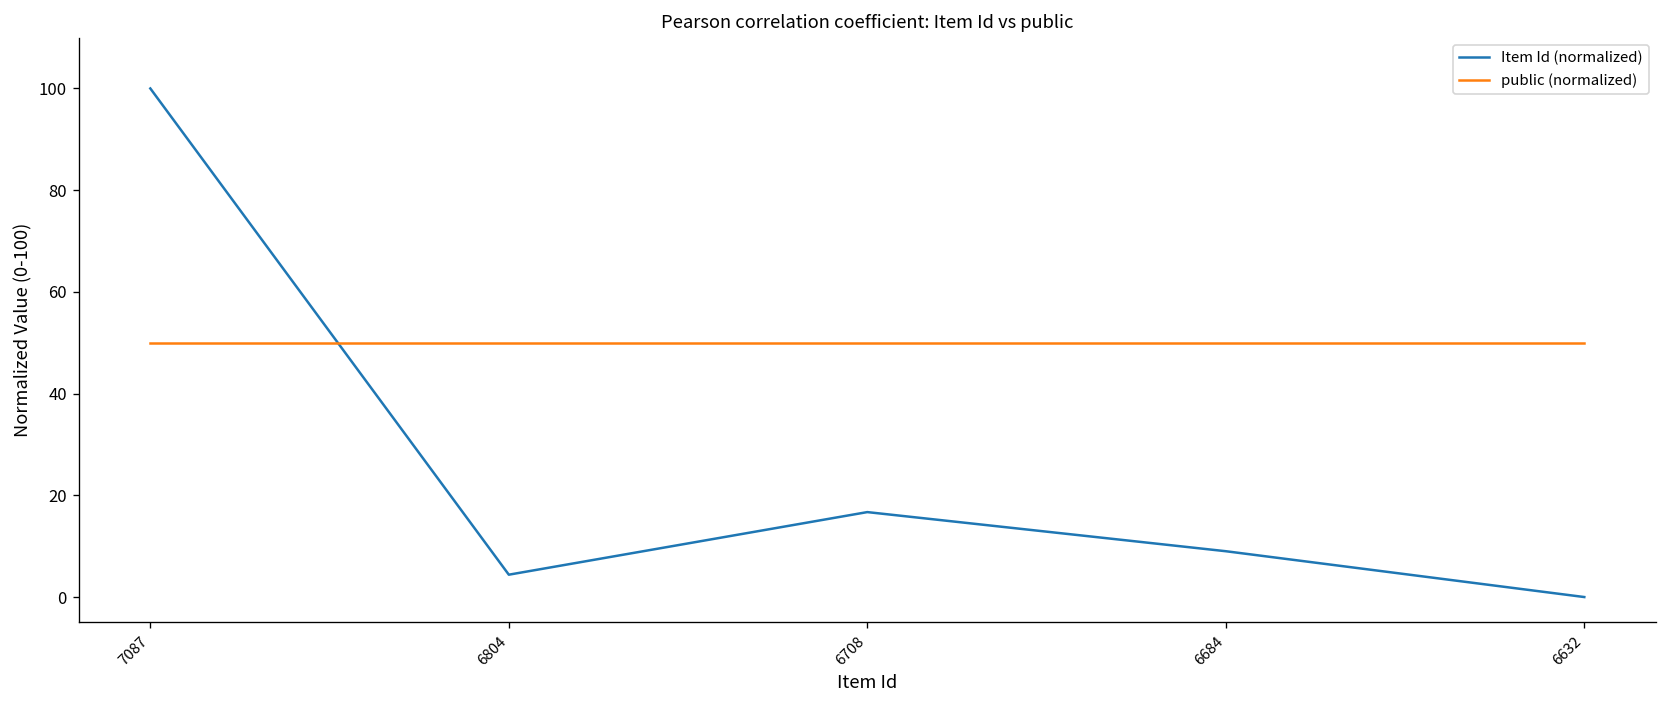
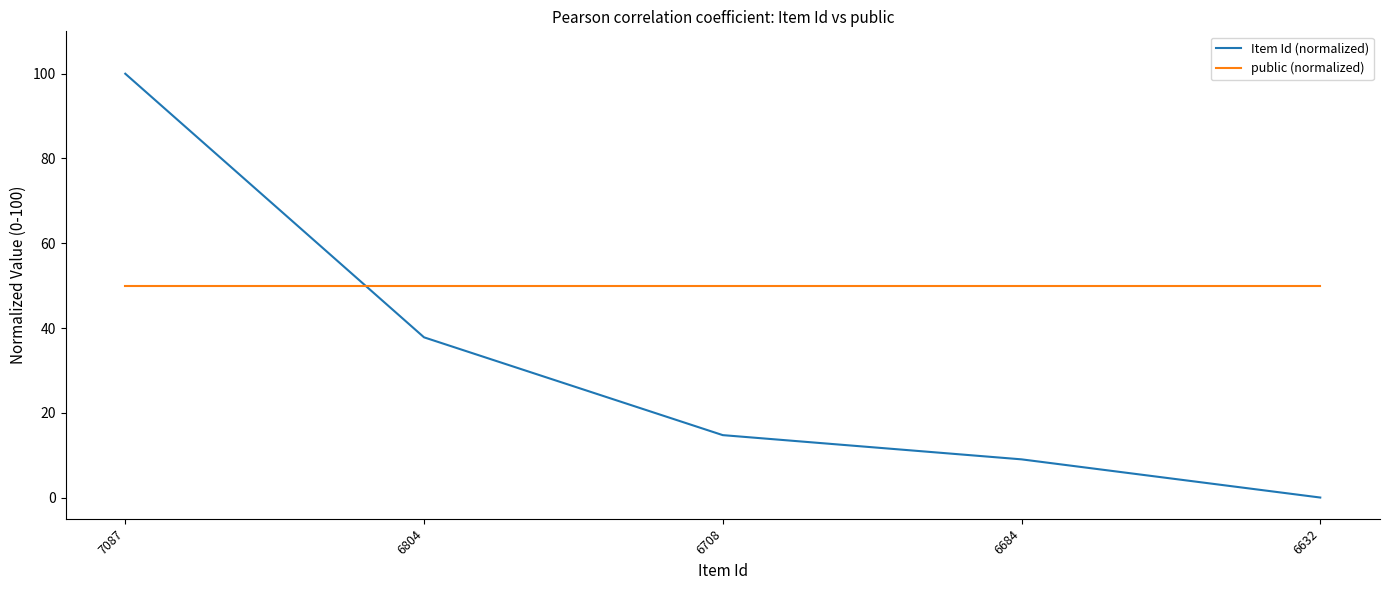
Item Id (normalized), 6804: 4 -> 38
Item Id (normalized), 6708: 17 -> 15
